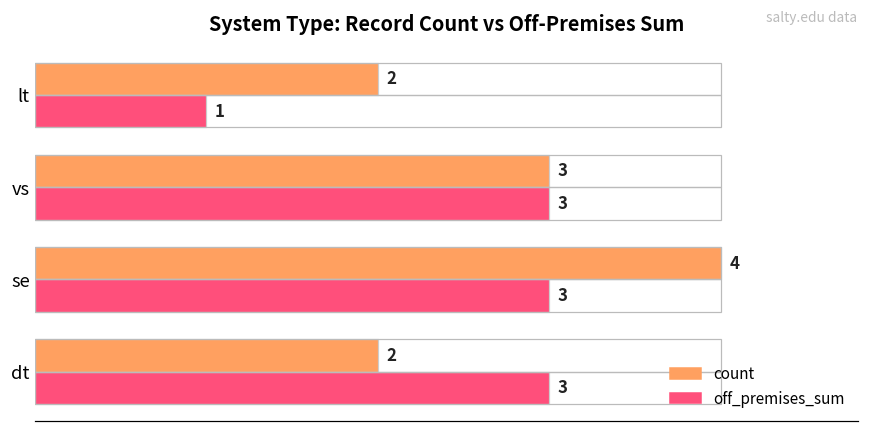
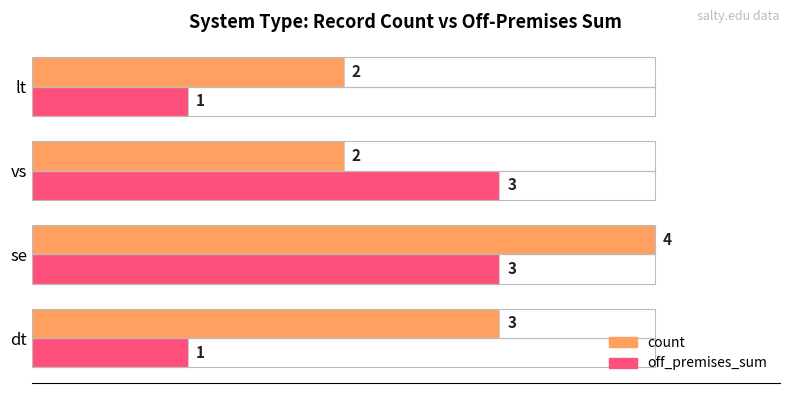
count, vs: 3 -> 2
count, dt: 2 -> 3
off_premises_sum, dt: 3 -> 1
